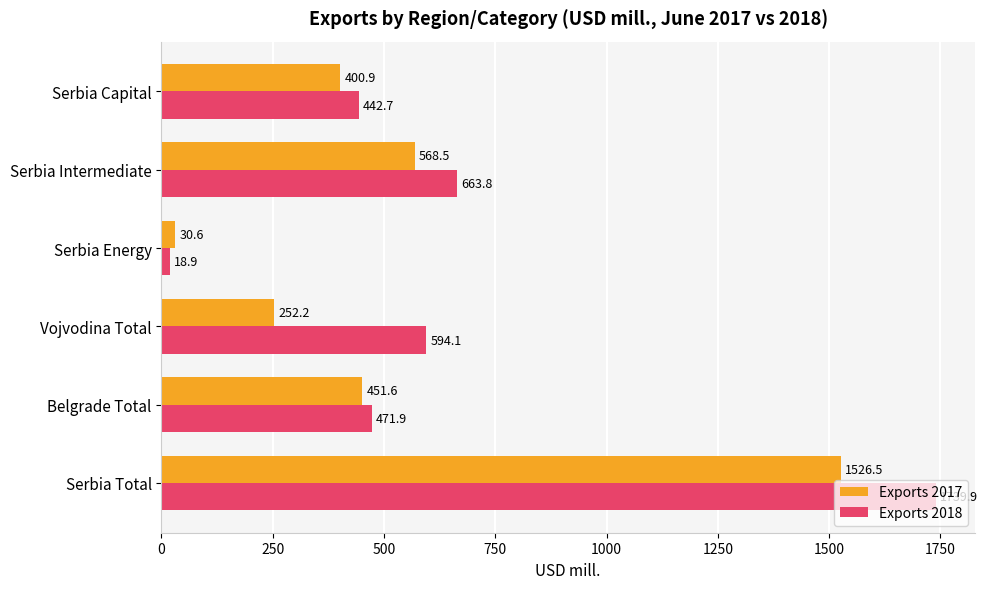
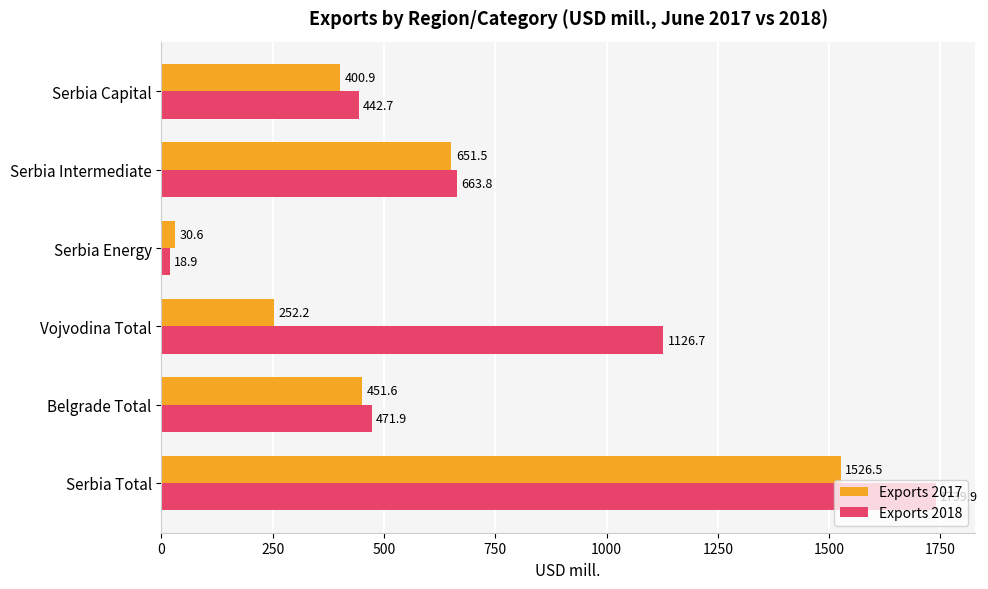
Exports 2017, Serbia Intermediate: 568.5 -> 651.5
Exports 2018, Vojvodina Total: 594.1 -> 1126.7
